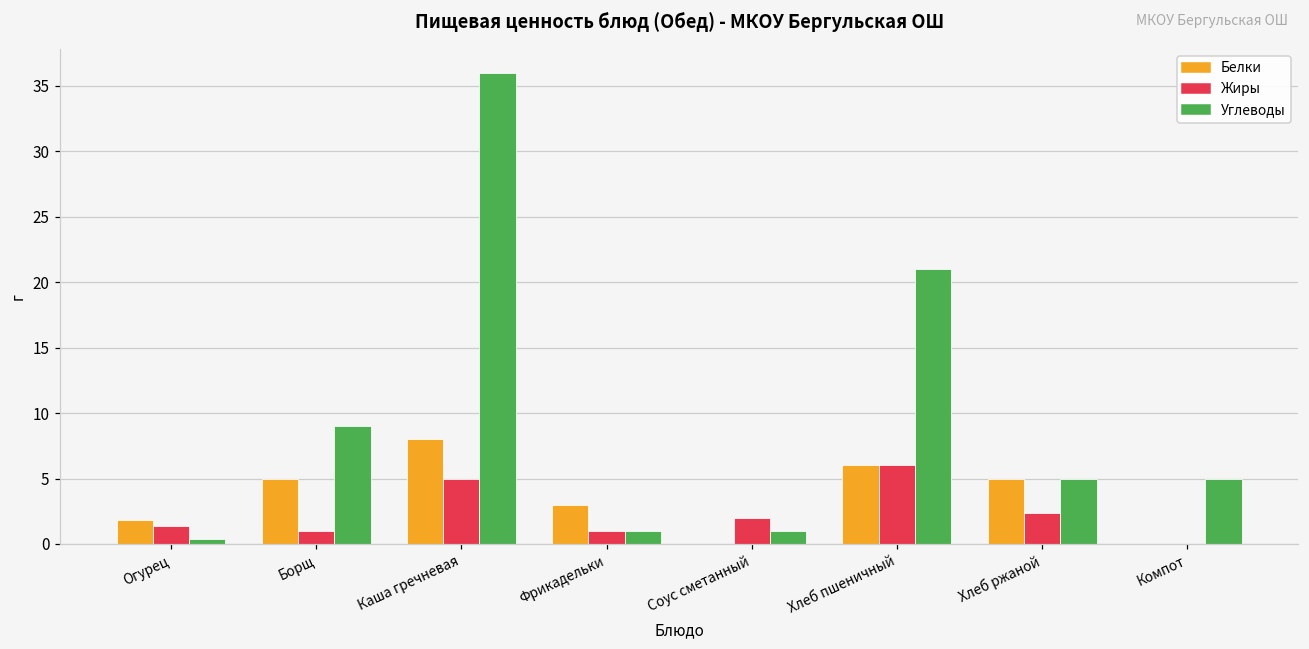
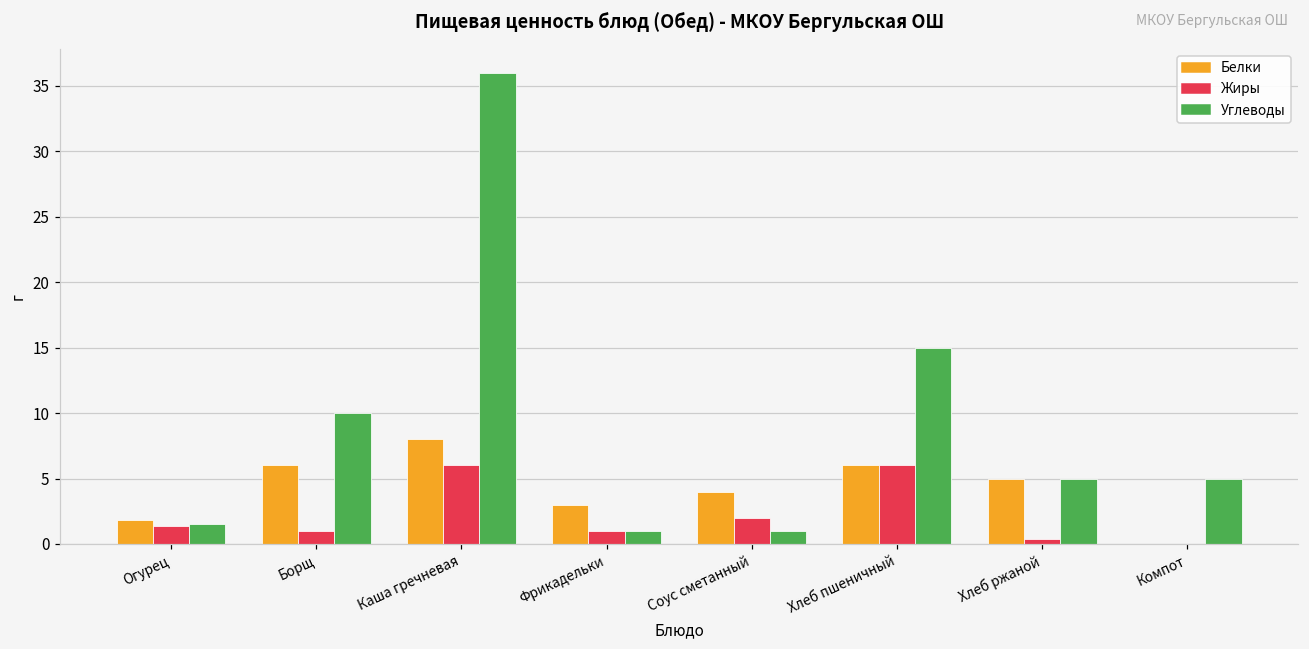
Углеводы, Огурец: 0.4 -> 1.5
Белки, Борщ: 5 -> 6
Углеводы, Борщ: 9 -> 10
Жиры, Каша гречневая: 5 -> 6
Белки, Соус сметанный: 0 -> 4
Углеводы, Хлеб пшеничный: 21 -> 15
Жиры, Хлеб ржаной: 2.4 -> 0.4
